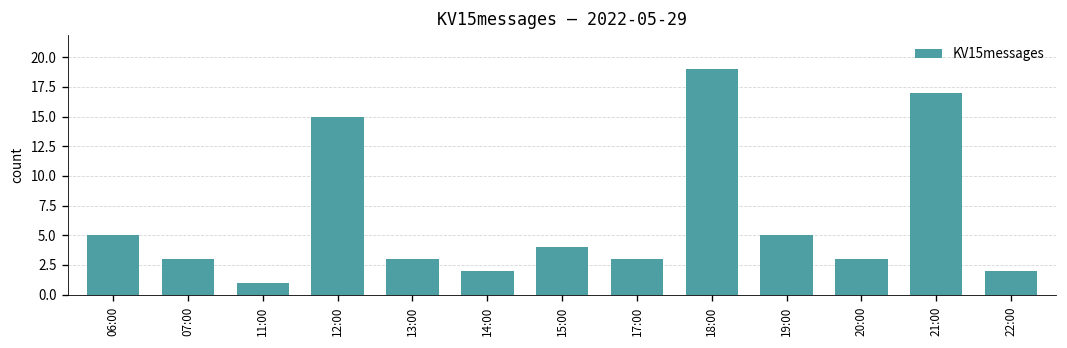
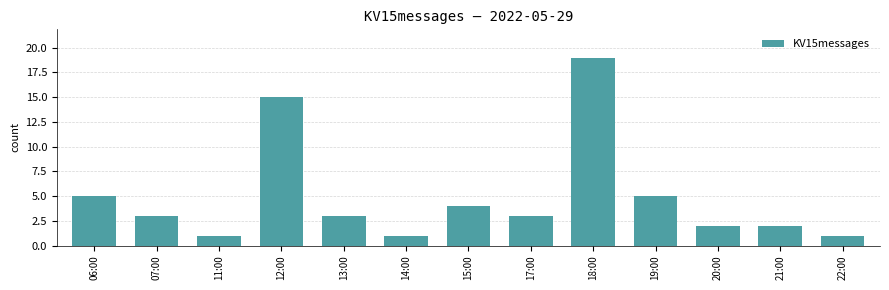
14:00: 2 -> 1
20:00: 3 -> 2
21:00: 17 -> 2
22:00: 2 -> 1
